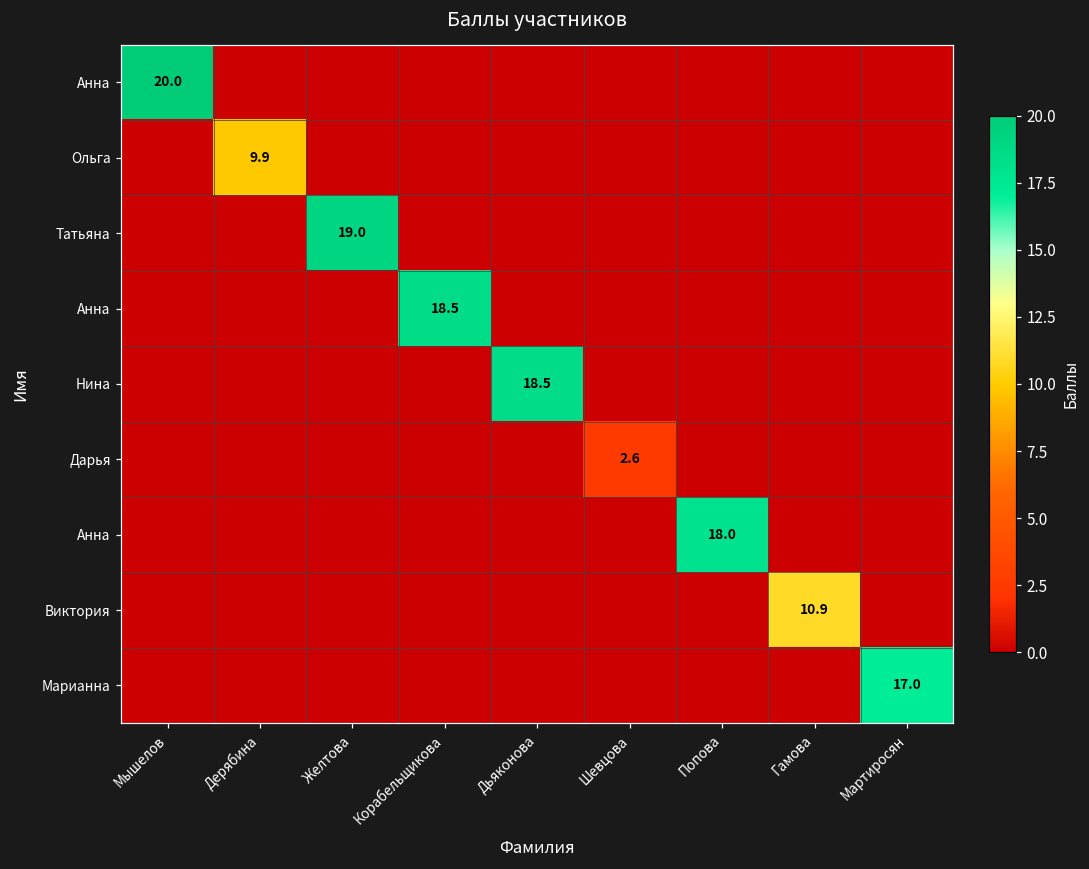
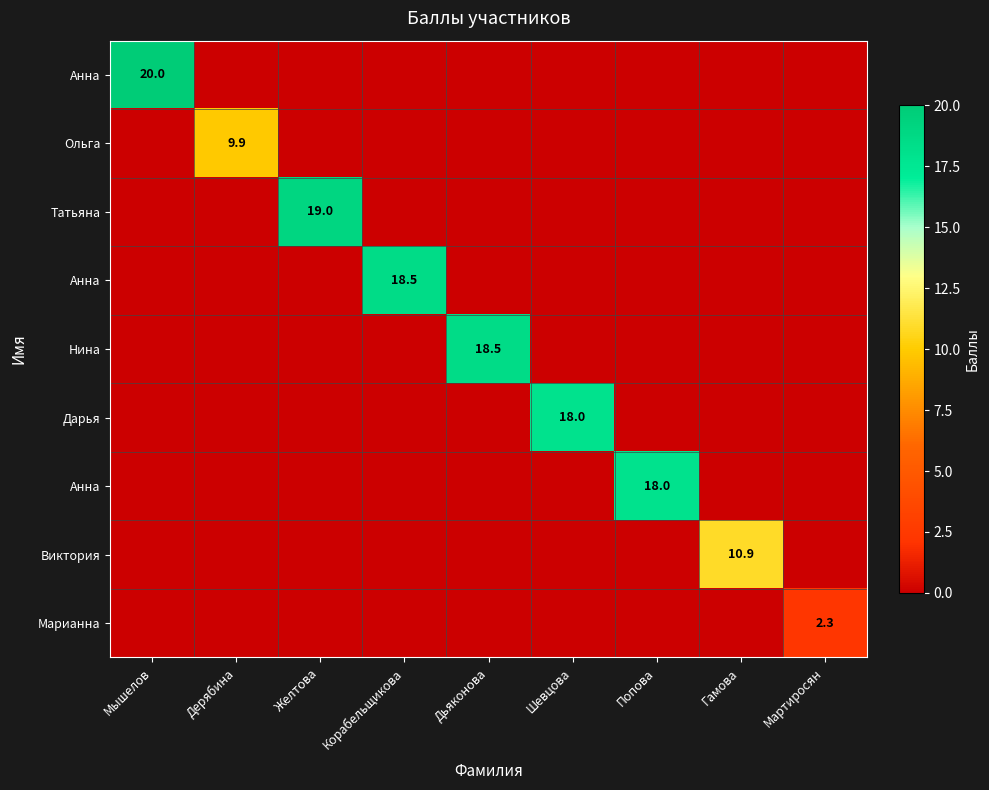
Дарья, Шевцова: 2.6 -> 18.0
Марианна, Мартиросян: 17.0 -> 2.3
